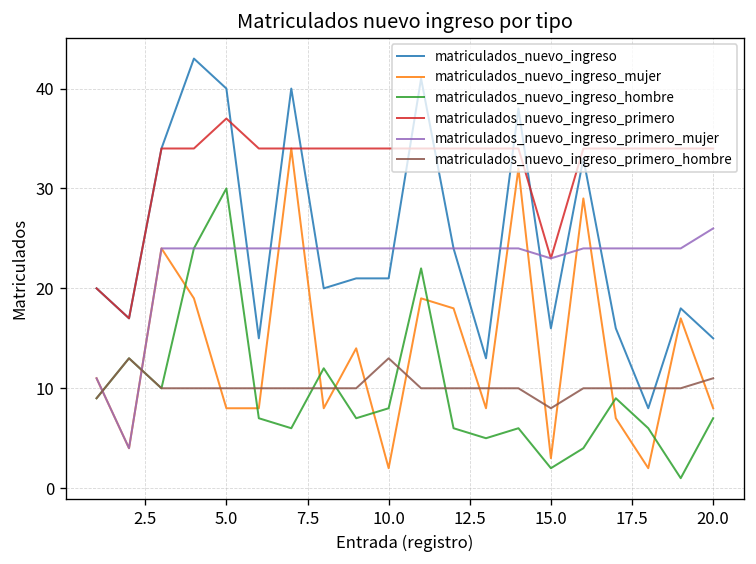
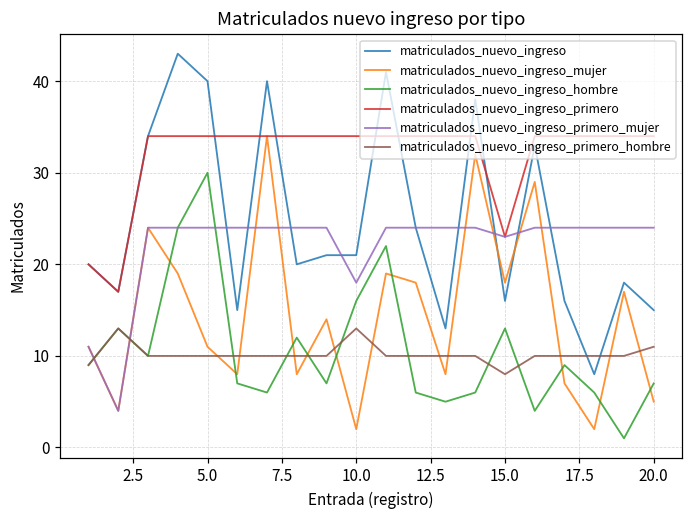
matriculados_nuevo_ingreso_mujer, 5.0: 8 -> 11
matriculados_nuevo_ingreso_primero, 5.0: 37 -> 34
matriculados_nuevo_ingreso_hombre, 10.0: 8 -> 16
matriculados_nuevo_ingreso_primero_mujer, 10.0: 24 -> 18
matriculados_nuevo_ingreso_mujer, 15.0: 3 -> 18
matriculados_nuevo_ingreso_hombre, 15.0: 2 -> 13
matriculados_nuevo_ingreso_mujer, 20.0: 8 -> 5
matriculados_nuevo_ingreso_primero_mujer, 20.0: 26 -> 24
